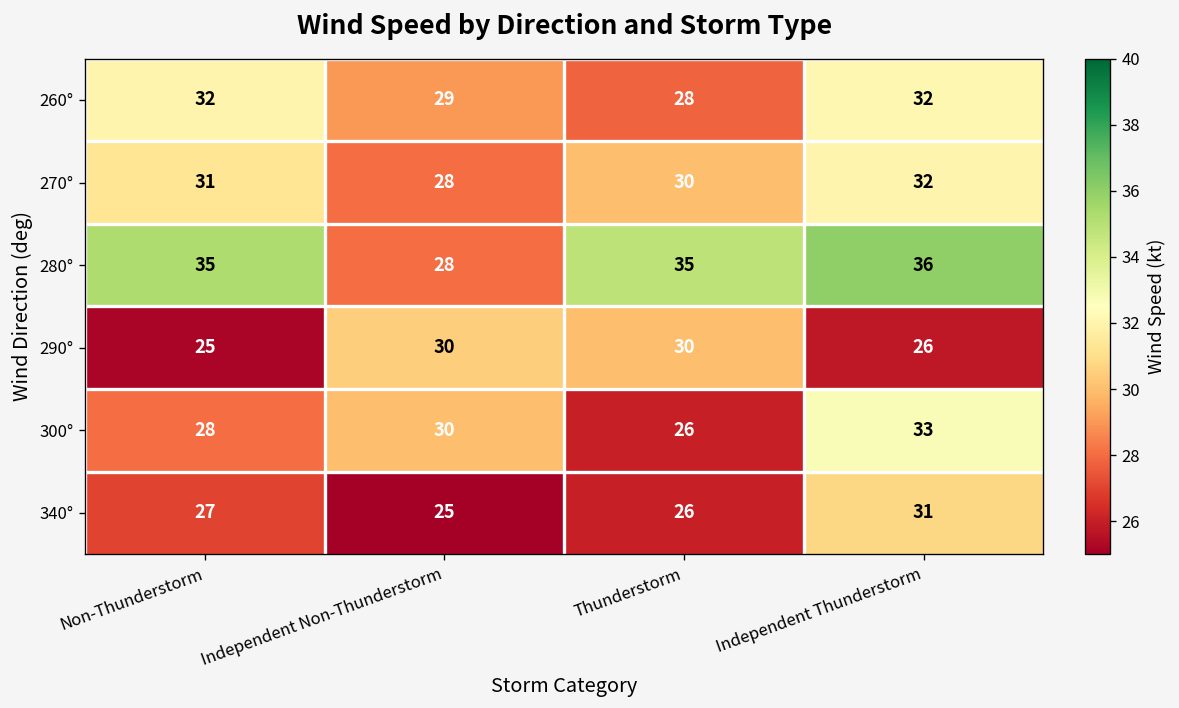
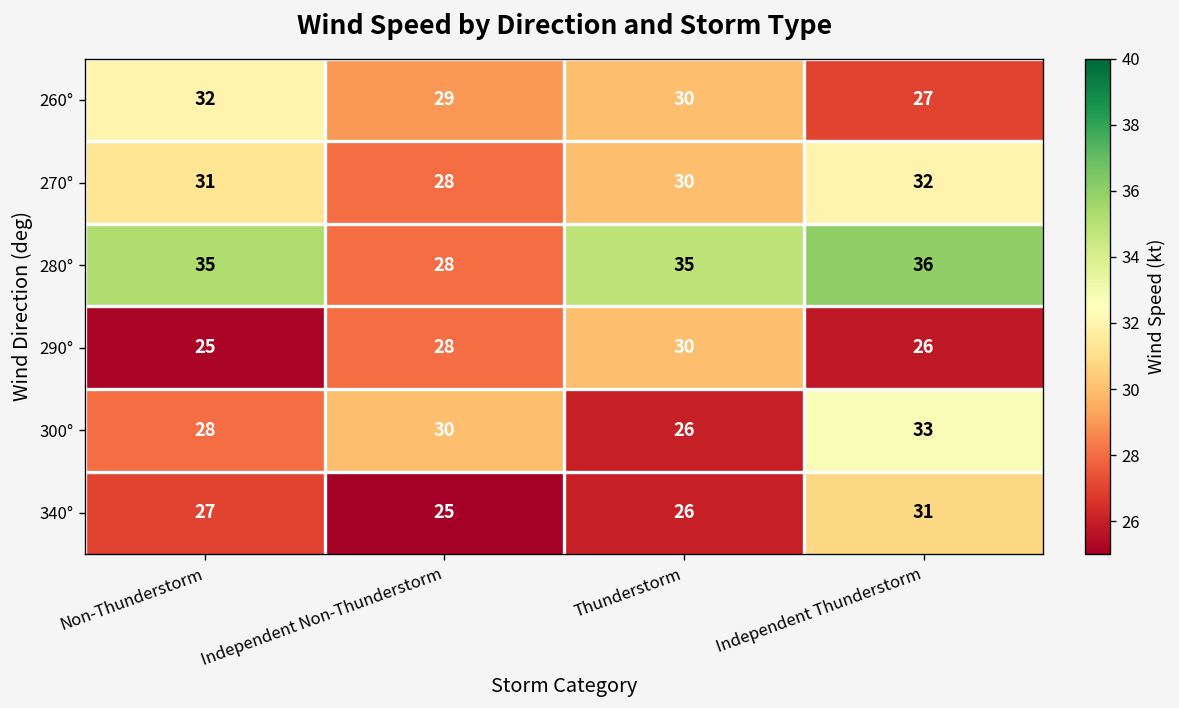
260°, Thunderstorm: 28 -> 30
260°, Independent Thunderstorm: 32 -> 27
290°, Independent Non-Thunderstorm: 30 -> 28
